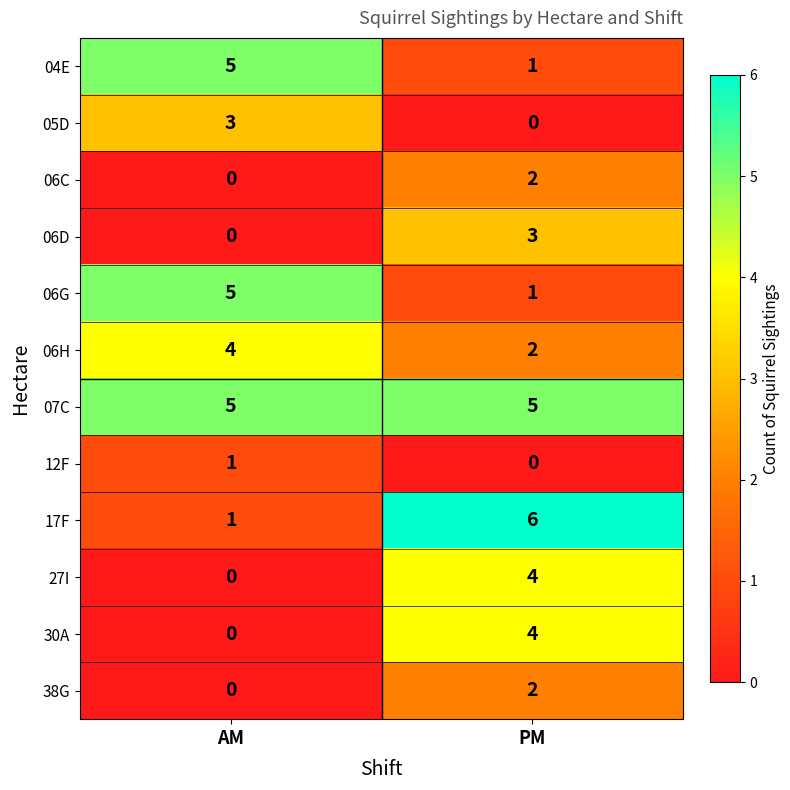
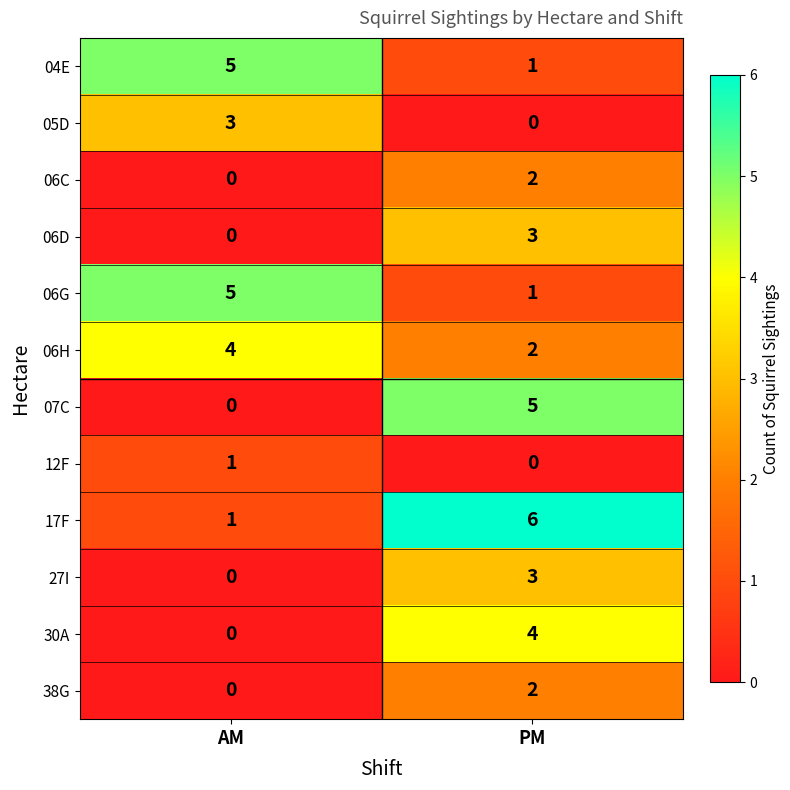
07C, AM: 5 -> 0
27I, PM: 4 -> 3
